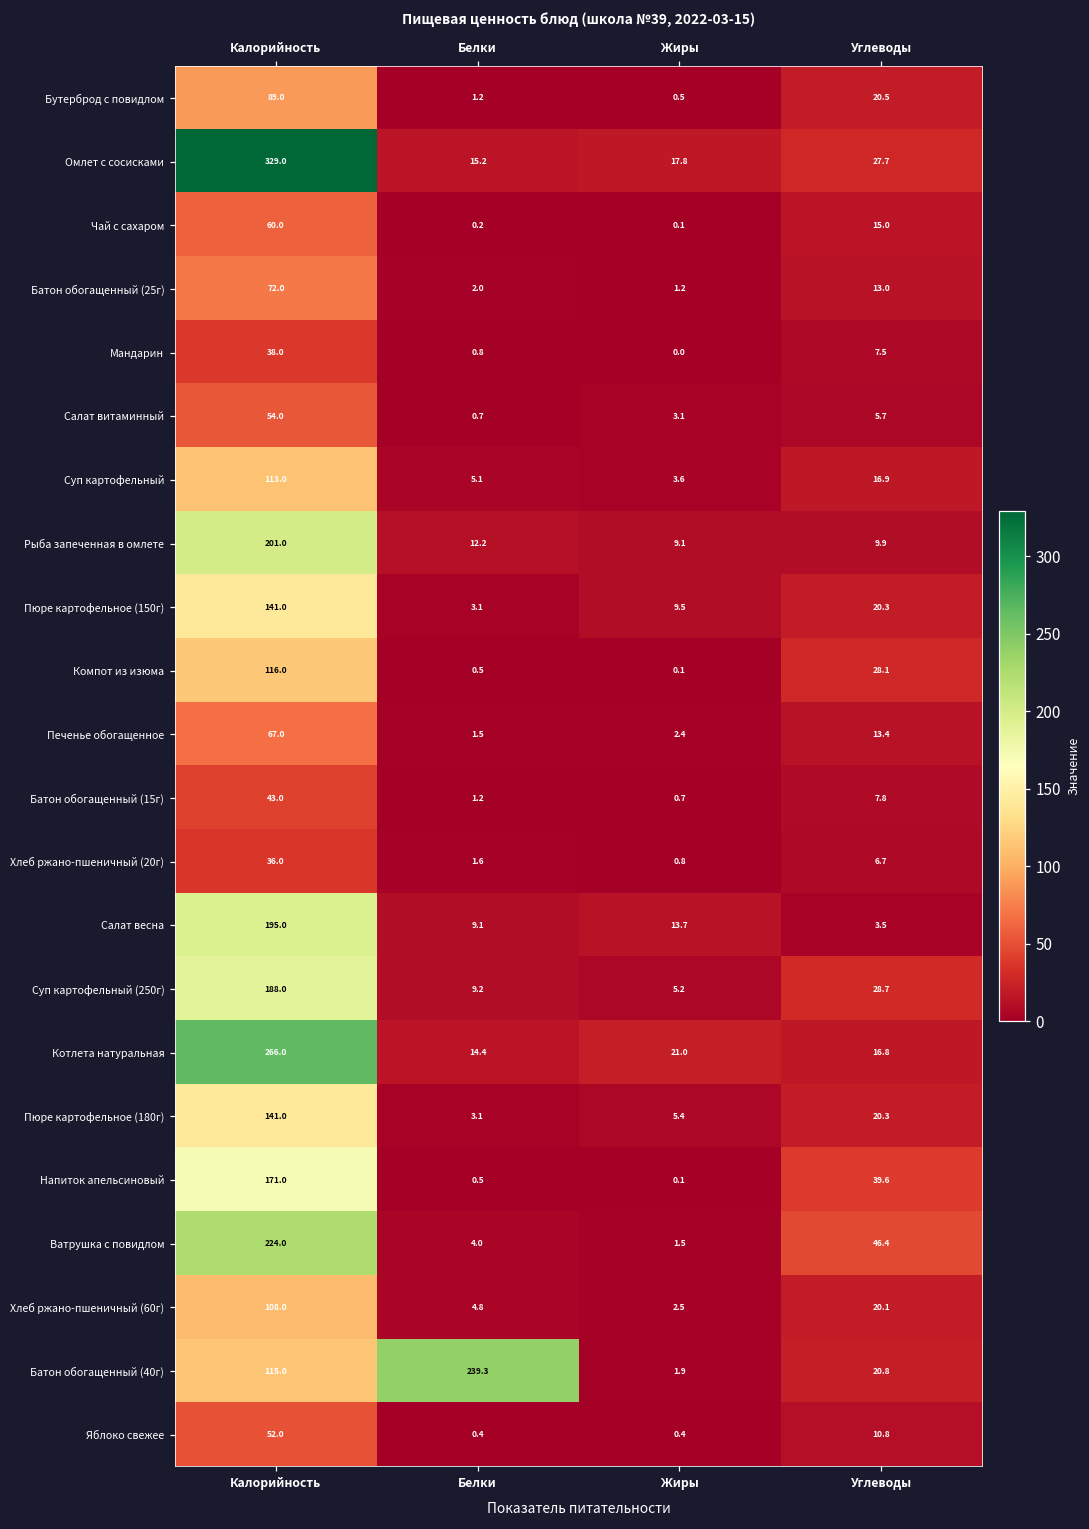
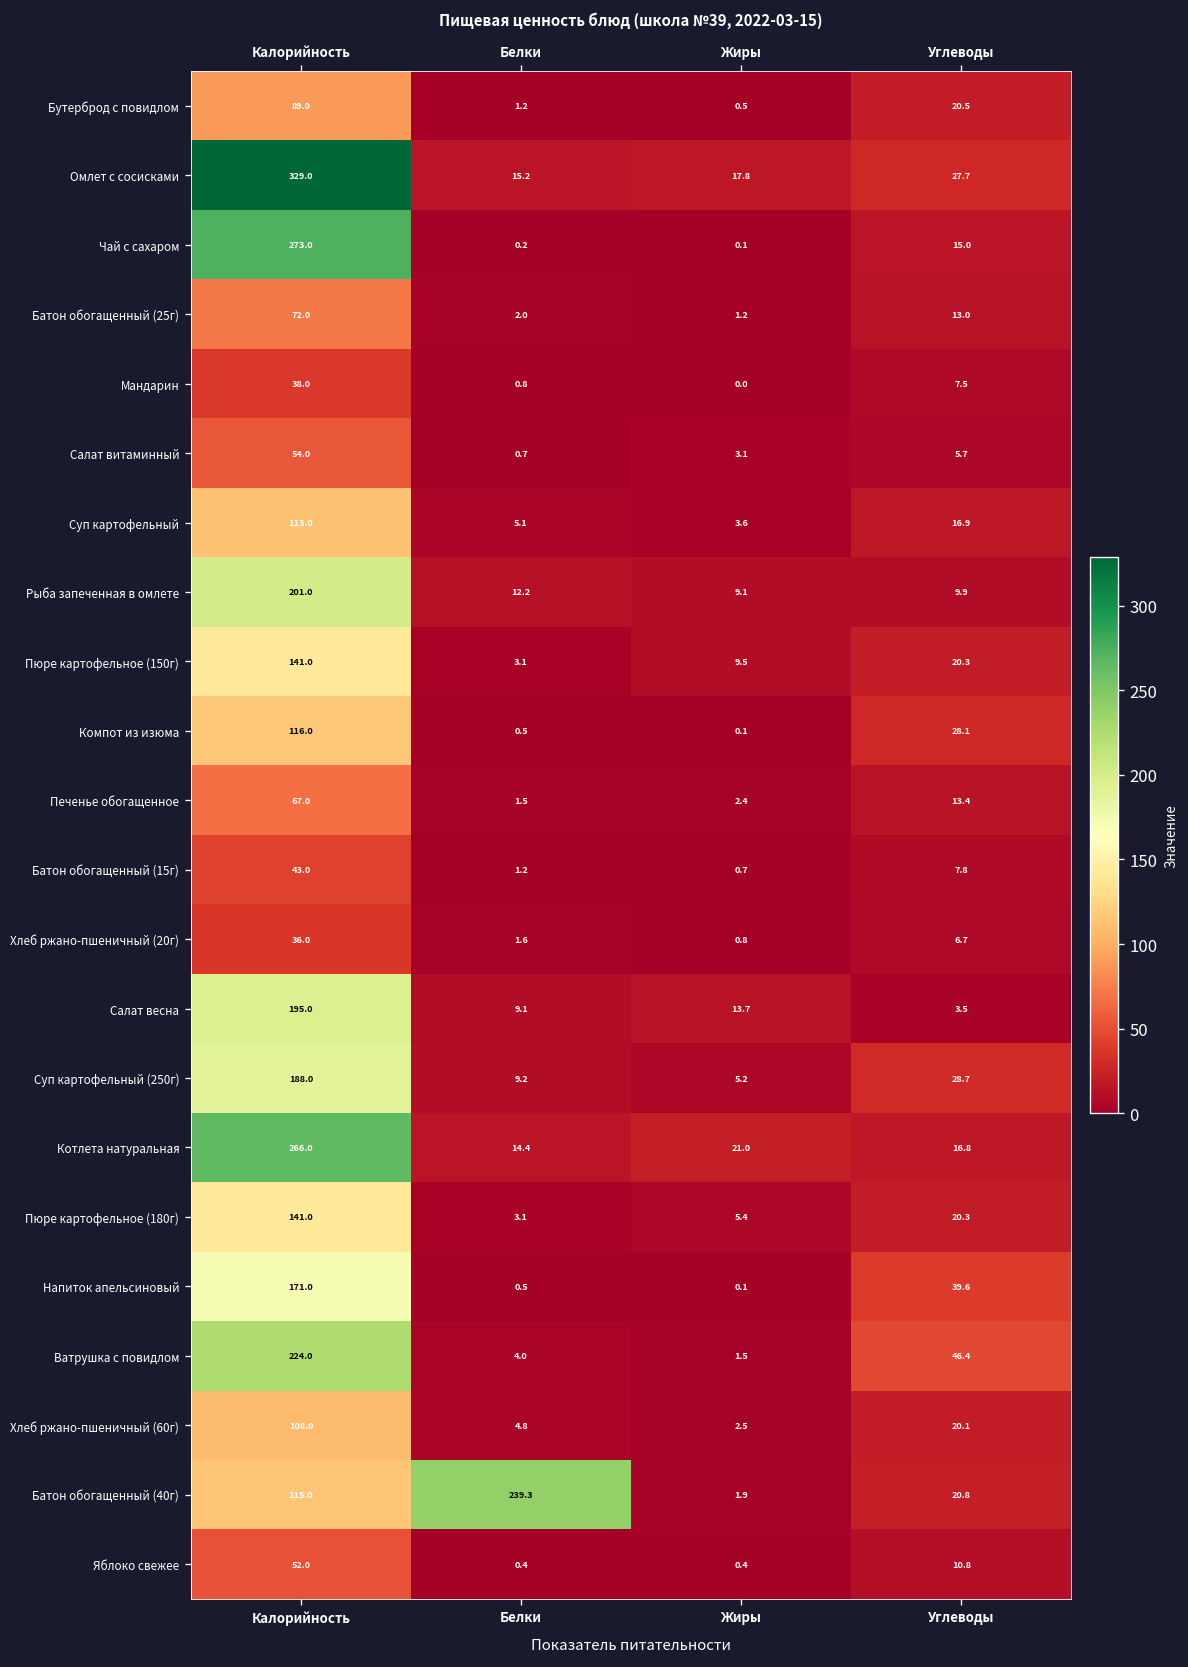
Чай с сахаром, Калорийность: 60.0 -> 273.0
